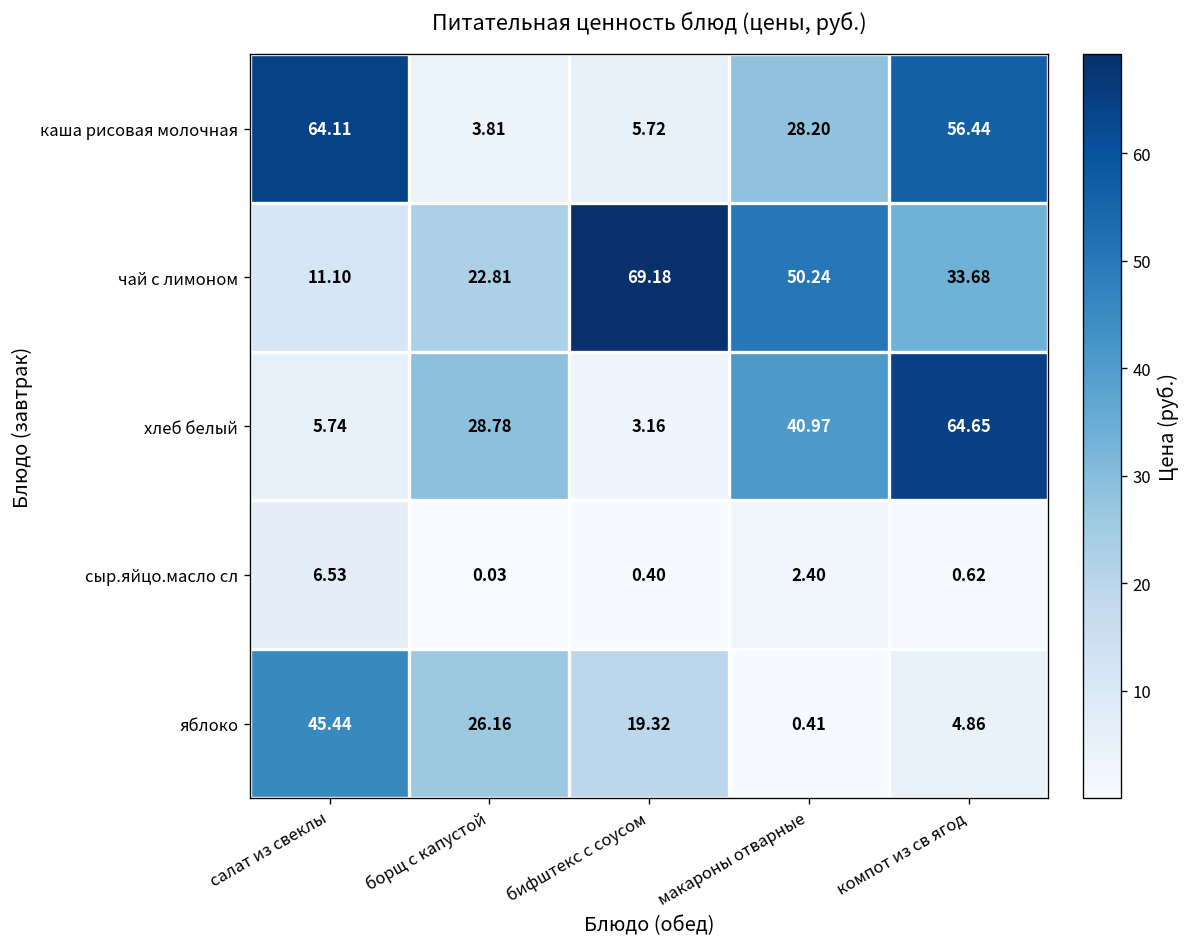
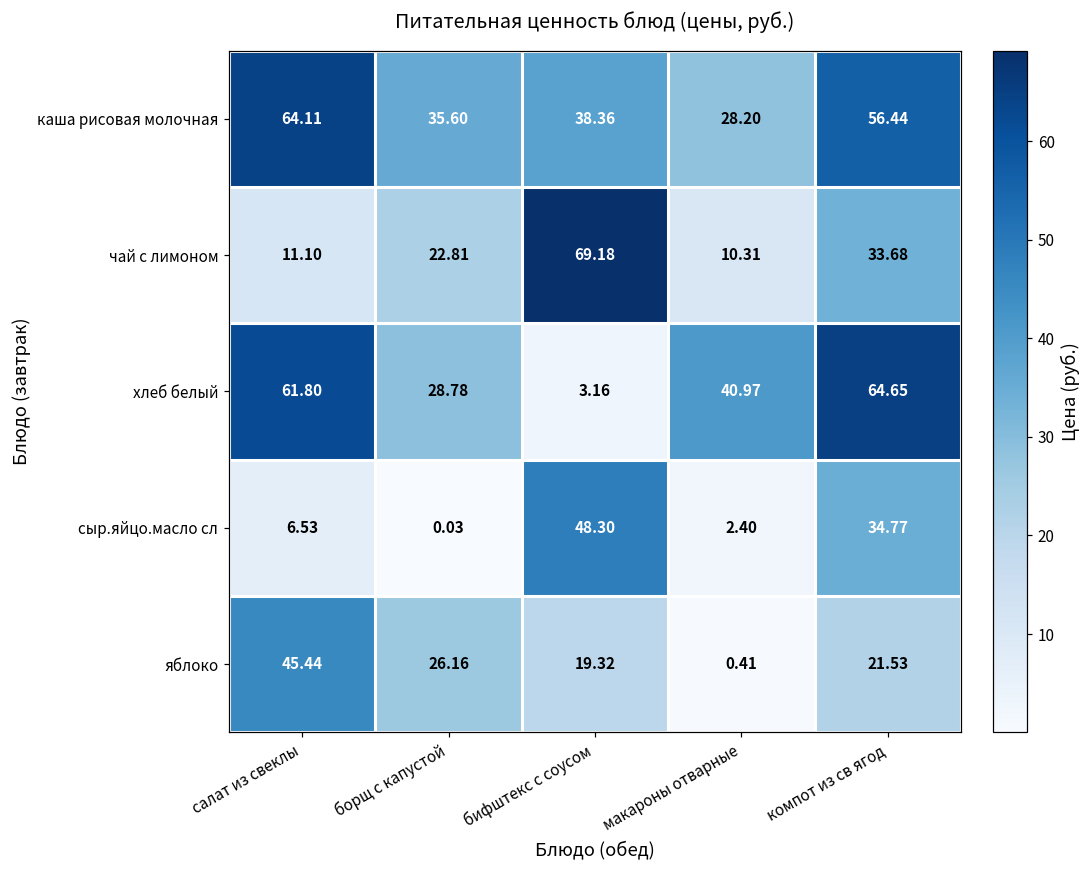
каша рисовая молочная, борщ с капустой: 3.81 -> 35.60
каша рисовая молочная, бифштекс с соусом: 5.72 -> 38.36
чай с лимоном, макароны отварные: 50.24 -> 10.31
хлеб белый, салат из свеклы: 5.74 -> 61.80
сыр.яйцо.масло сл, бифштекс с соусом: 0.40 -> 48.30
сыр.яйцо.масло сл, компот из св ягод: 0.62 -> 34.77
яблоко, компот из св ягод: 4.86 -> 21.53
